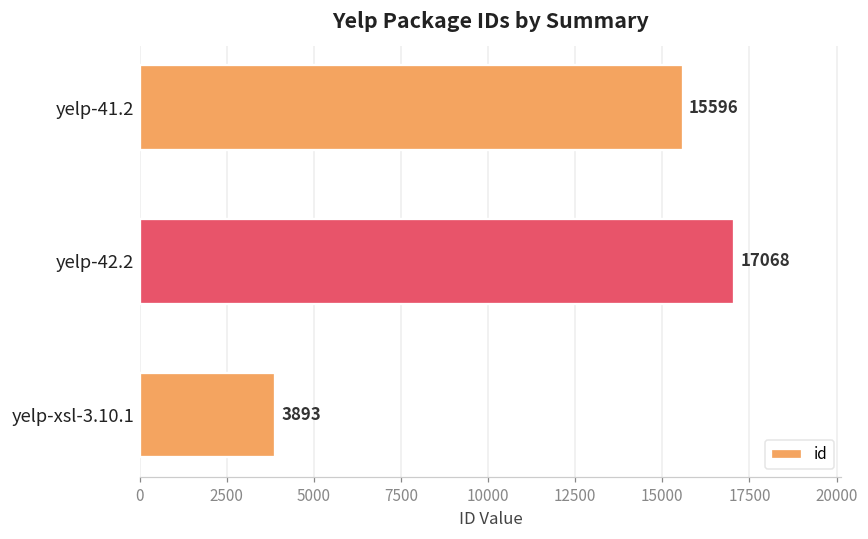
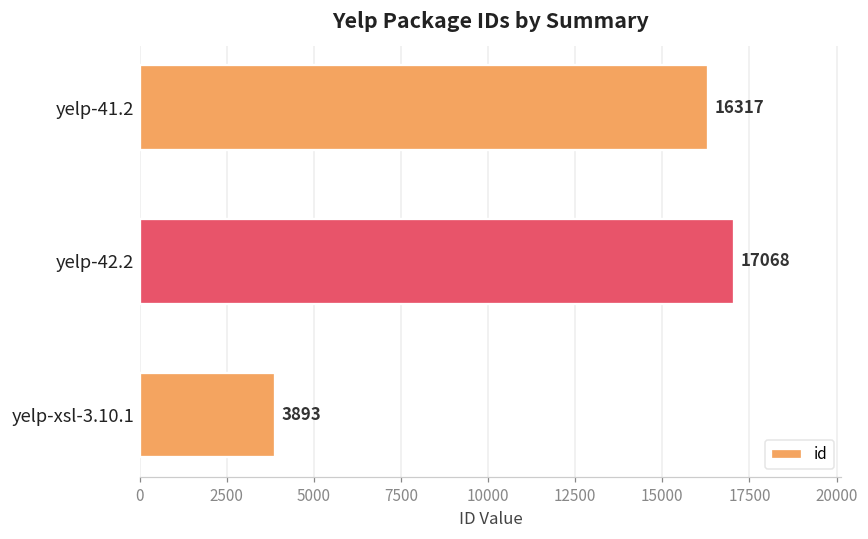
yelp-41.2: 15596 -> 16317
